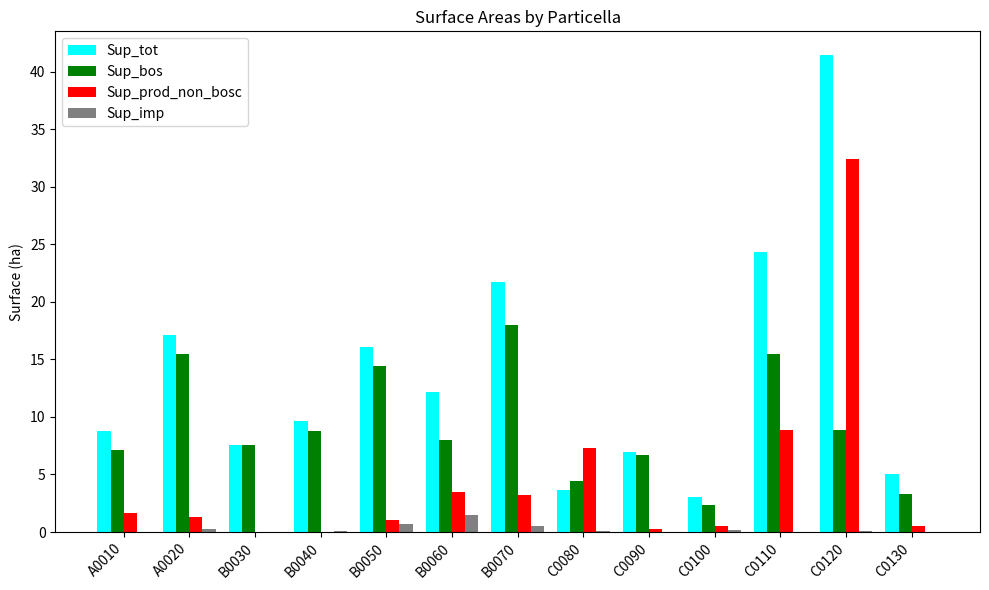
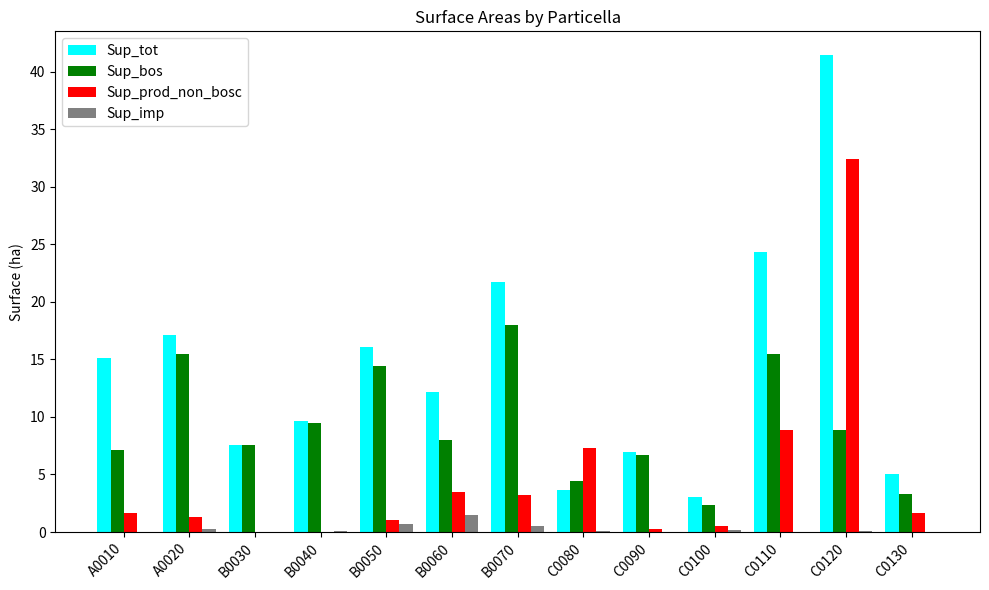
Sup_tot, A0010: 8.8 -> 15.1
Sup_bos, B0040: 8.8 -> 9.5
Sup_prod_non_bosc, C0130: 0.5 -> 1.7
